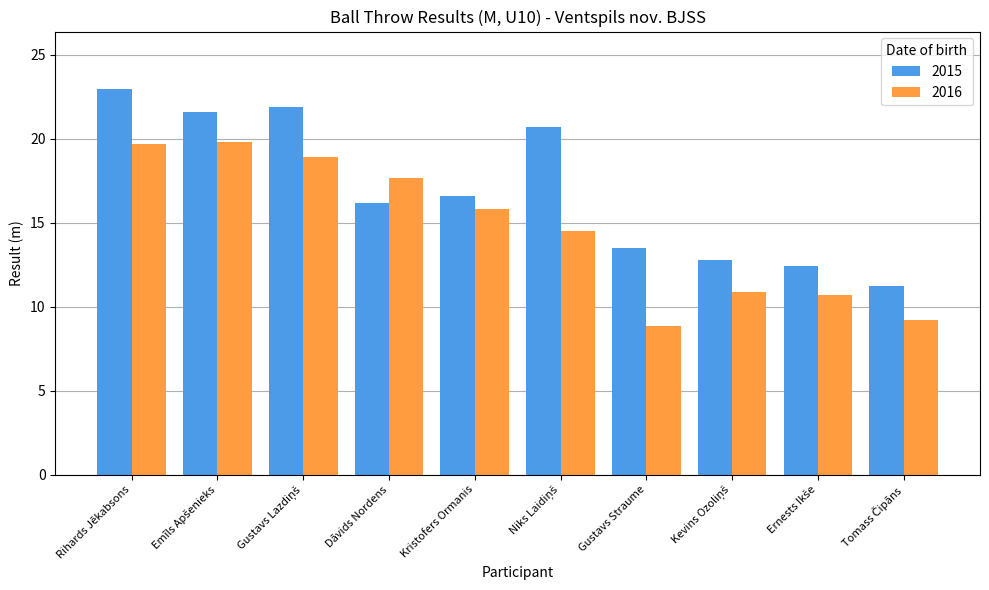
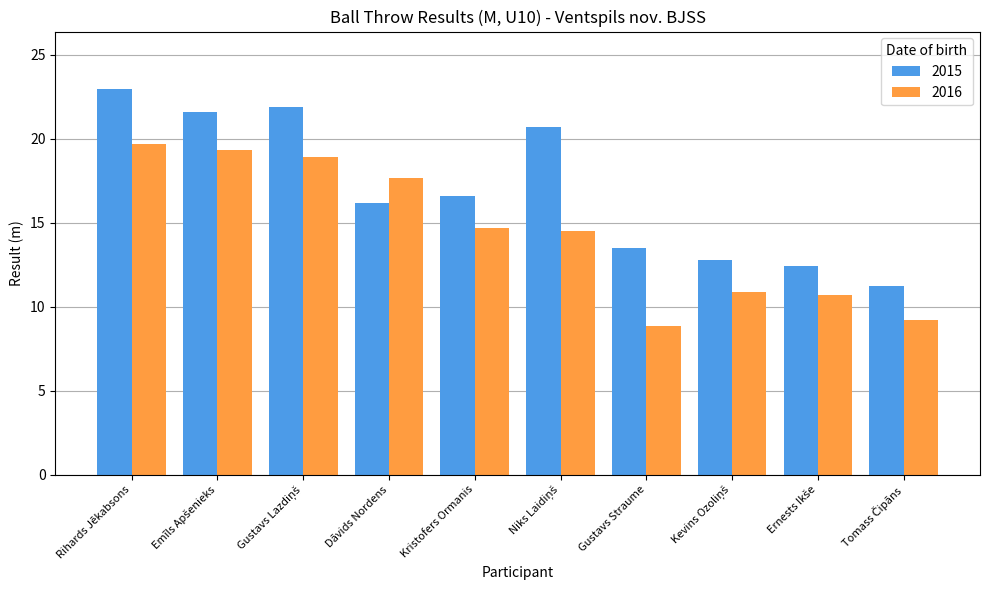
2016, Emīls Apšenieks: 19.8 -> 19.3
2016, Kristofers Ormanis: 15.8 -> 14.7
